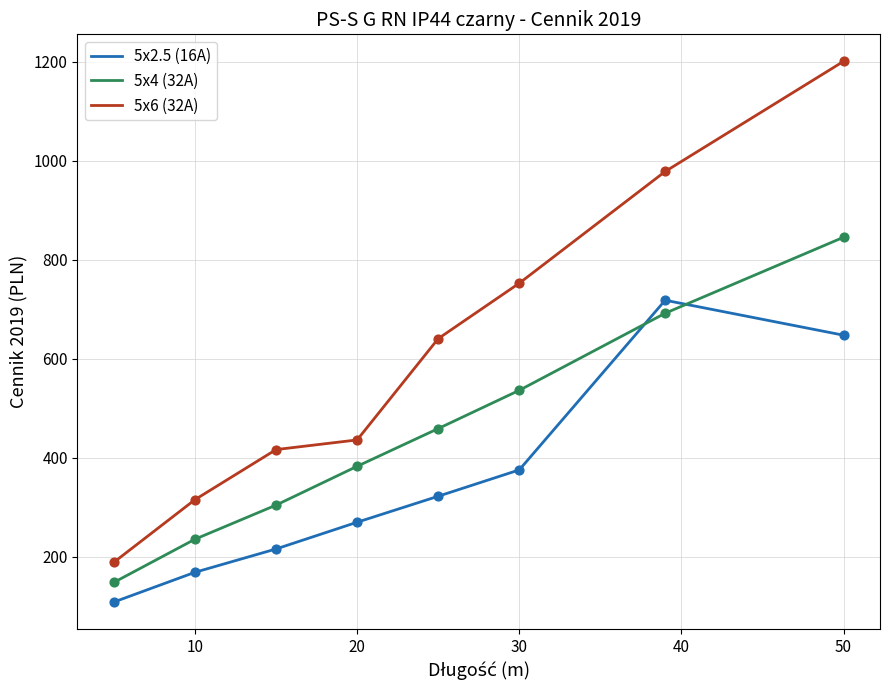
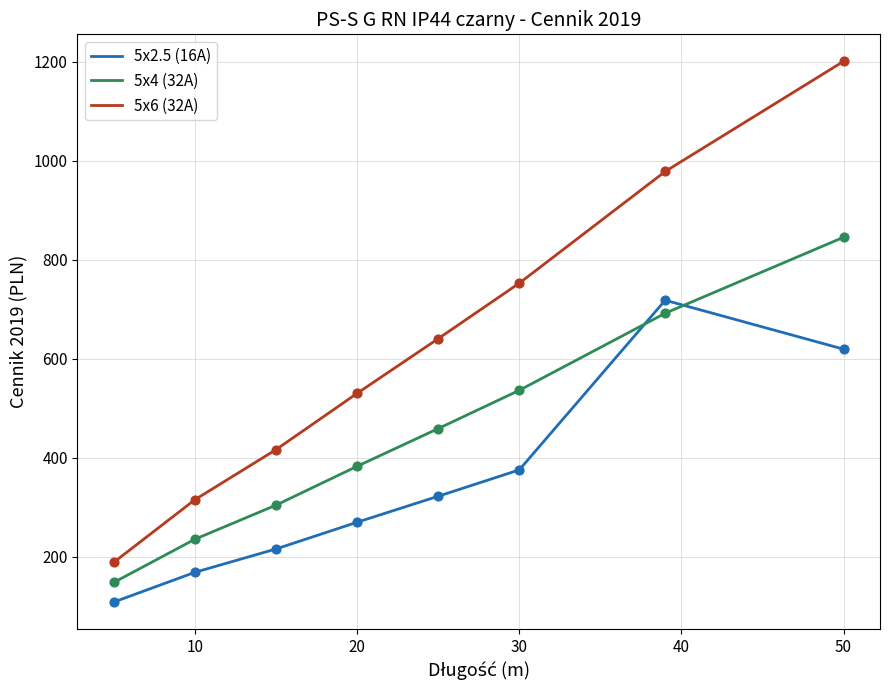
5x6 (32A), 20: 440 -> 530
5x2.5 (16A), 50: 650 -> 620
